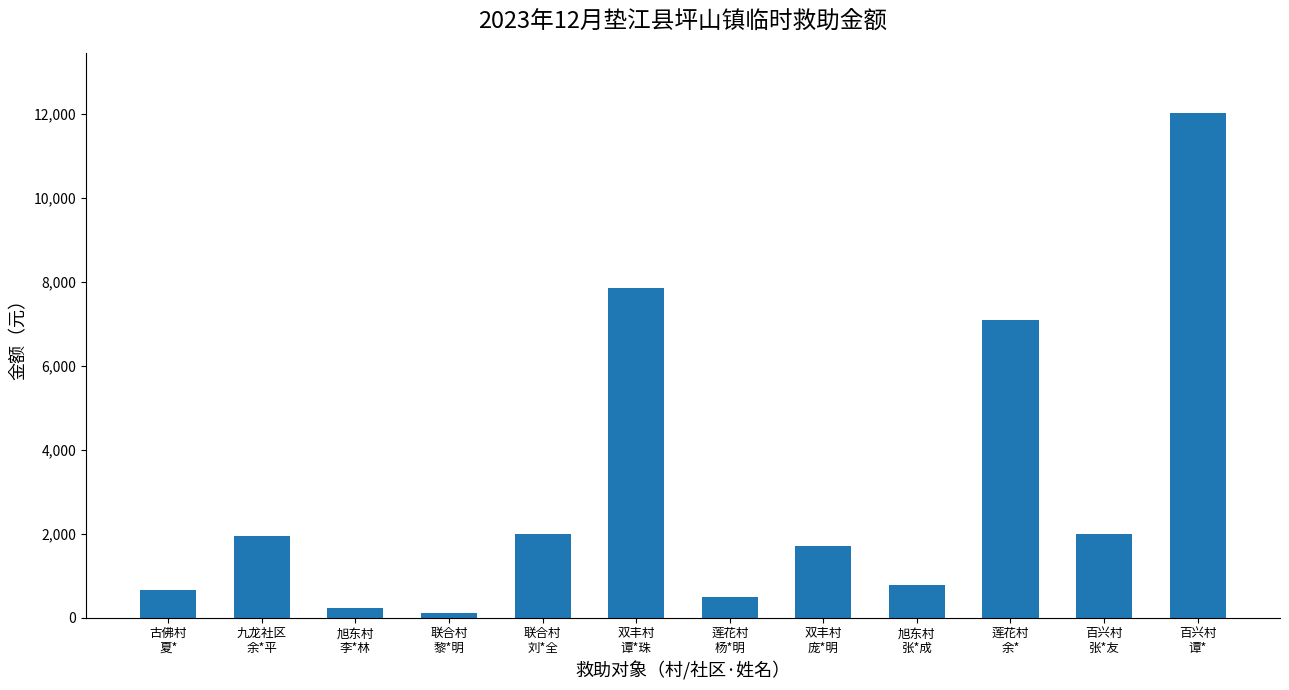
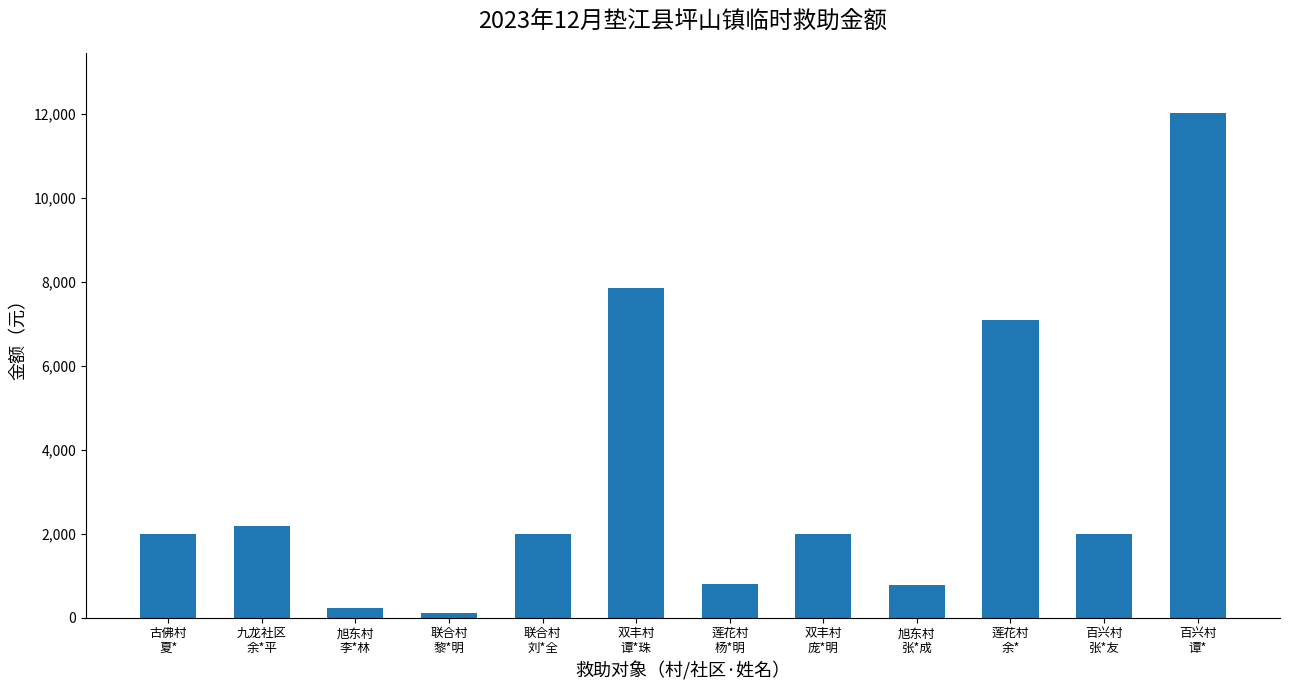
古佛村 夏*: 700 -> 2,000
九龙社区 余*平: 2,000 -> 2,200
莲花村 杨*明: 500 -> 800
双丰村 庞*明: 1,700 -> 2,000
